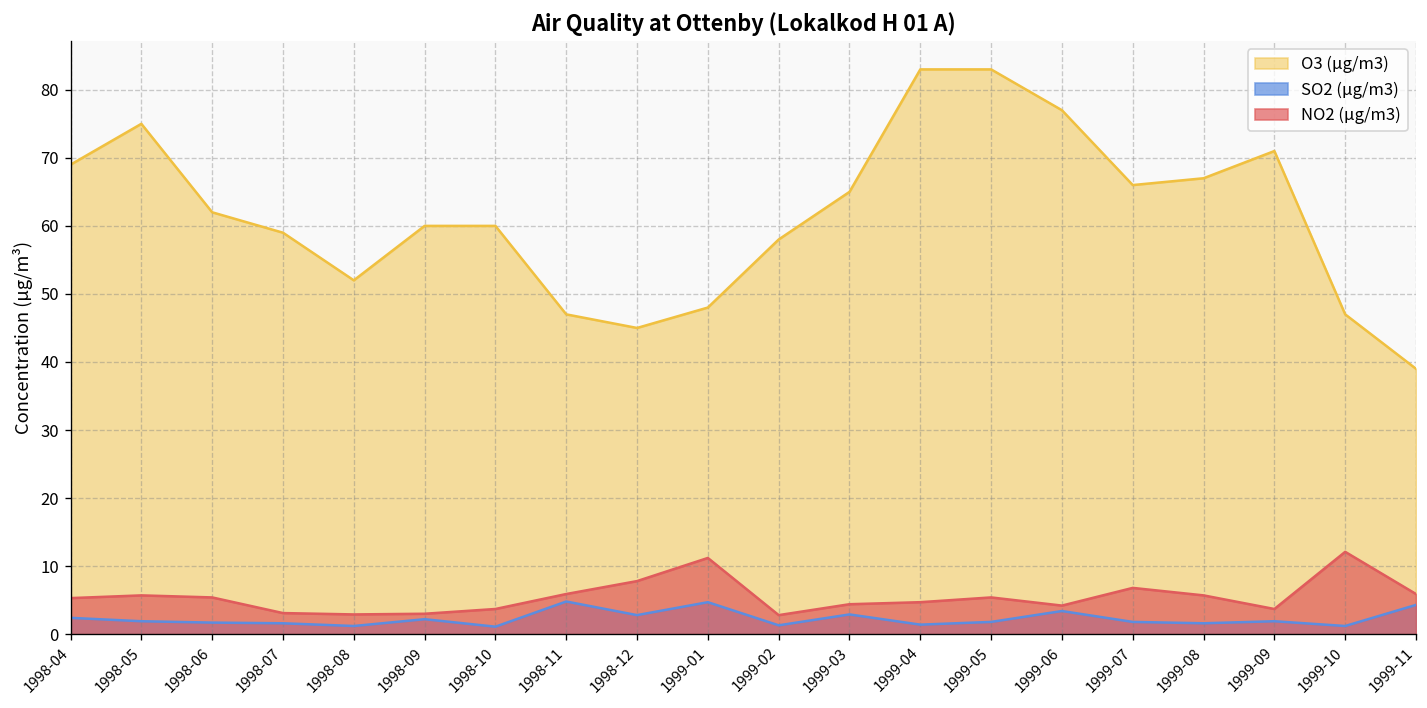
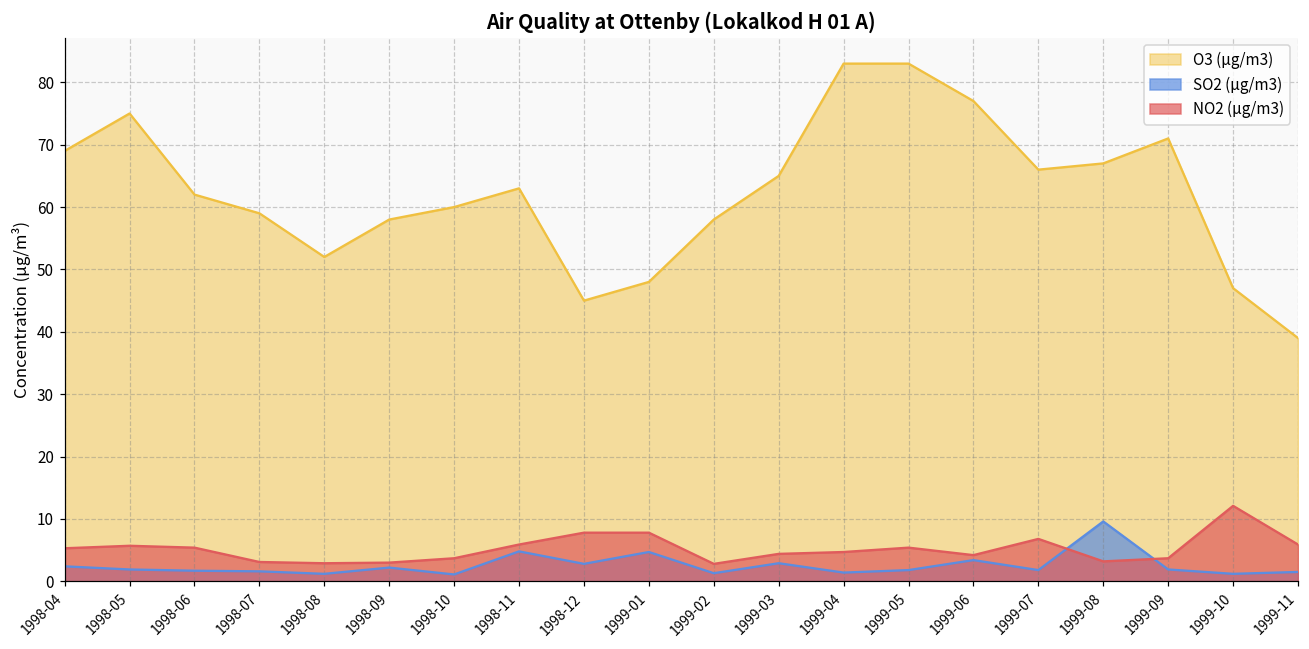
O3 (µg/m3), 1998-09: 60 -> 58
O3 (µg/m3), 1998-11: 47 -> 63
NO2 (µg/m3), 1999-01: 11 -> 8
SO2 (µg/m3), 1999-08: 2 -> 10
NO2 (µg/m3), 1999-08: 6 -> 3
SO2 (µg/m3), 1999-11: 4 -> 2
